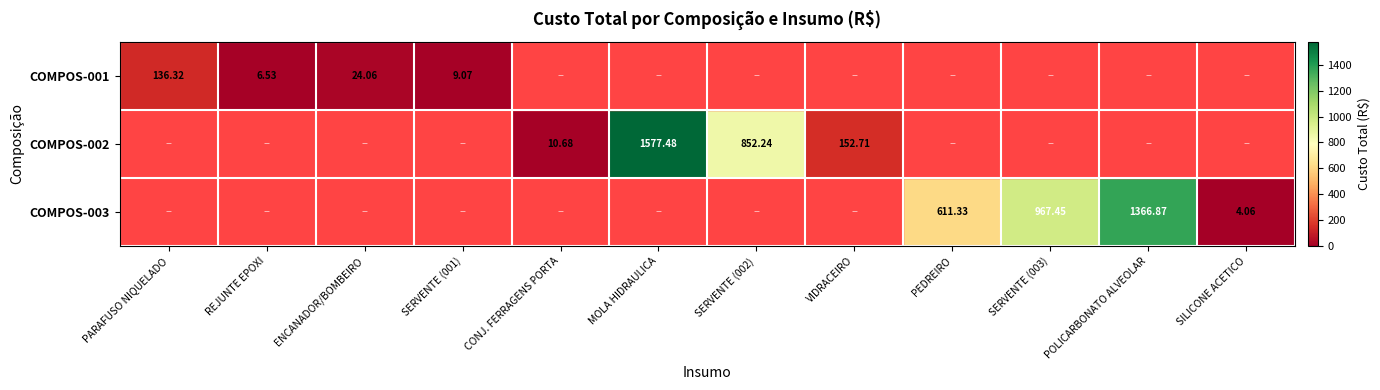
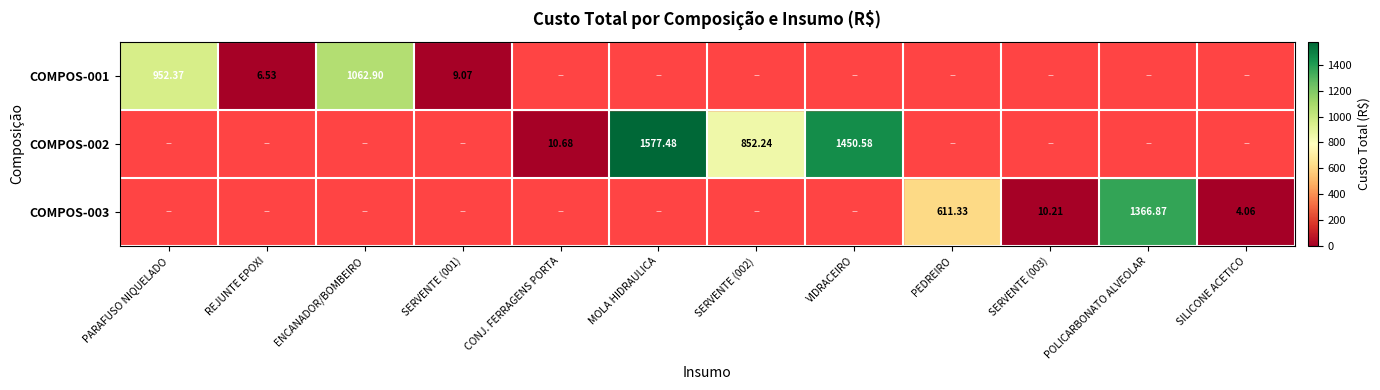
COMPOS-001, PARAFUSO NIQUELADO: 136.32 -> 952.37
COMPOS-001, ENCANADOR/BOMBEIRO: 24.06 -> 1062.90
COMPOS-002, VIDRACEIRO: 152.71 -> 1450.58
COMPOS-003, SERVENTE (003): 967.45 -> 10.21
